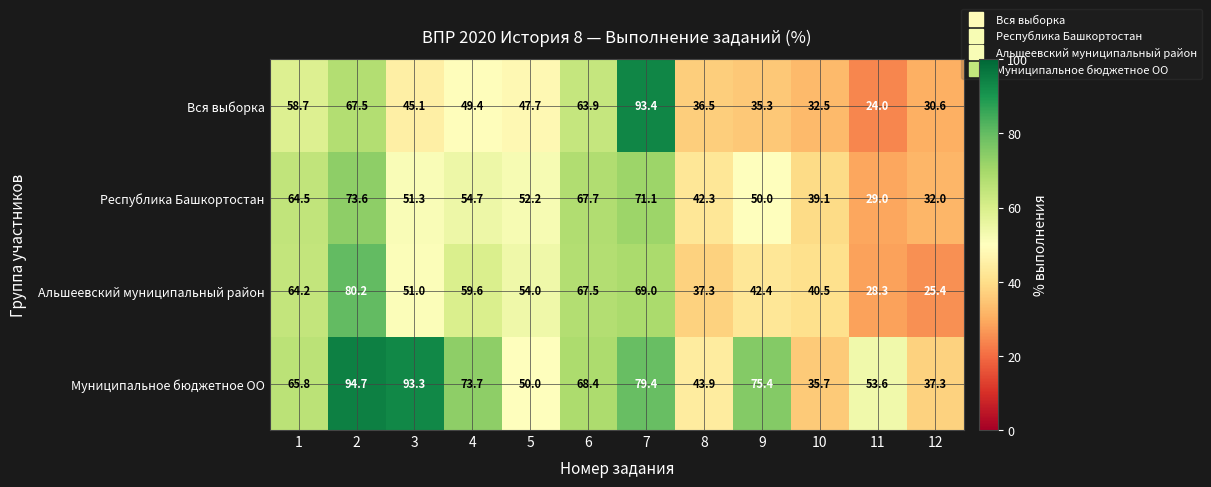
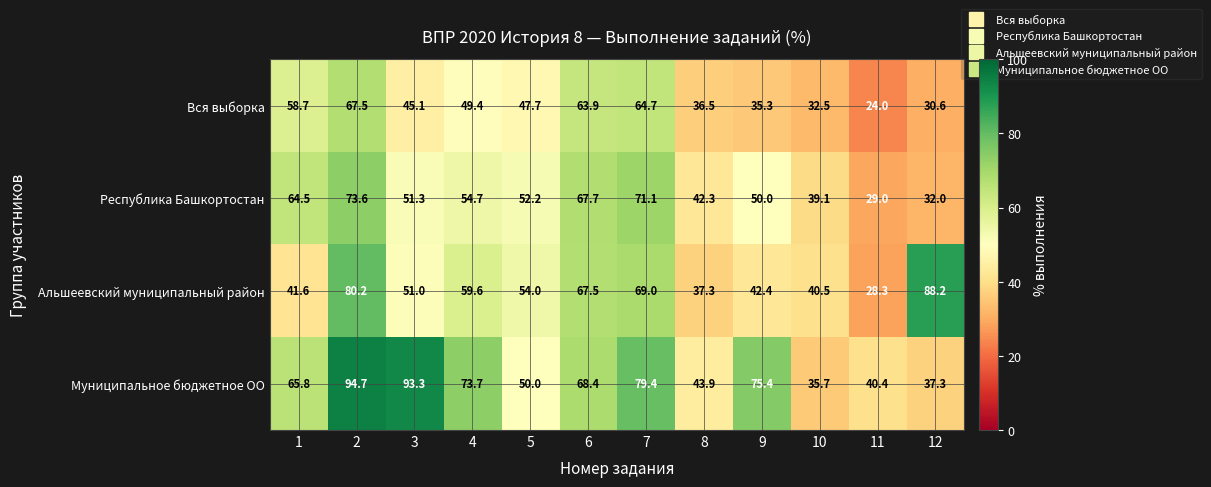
Вся выборка, 7: 93.4 -> 64.7
Альшеевский муниципальный район, 1: 64.2 -> 41.6
Альшеевский муниципальный район, 12: 25.4 -> 88.2
Муниципальное бюджетное ОО, 11: 53.6 -> 40.4
